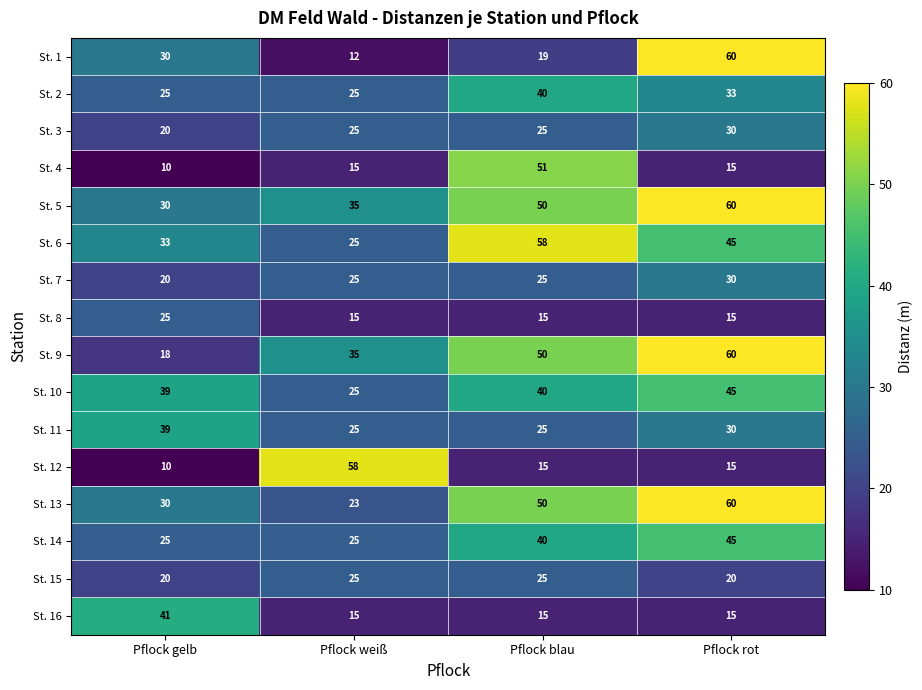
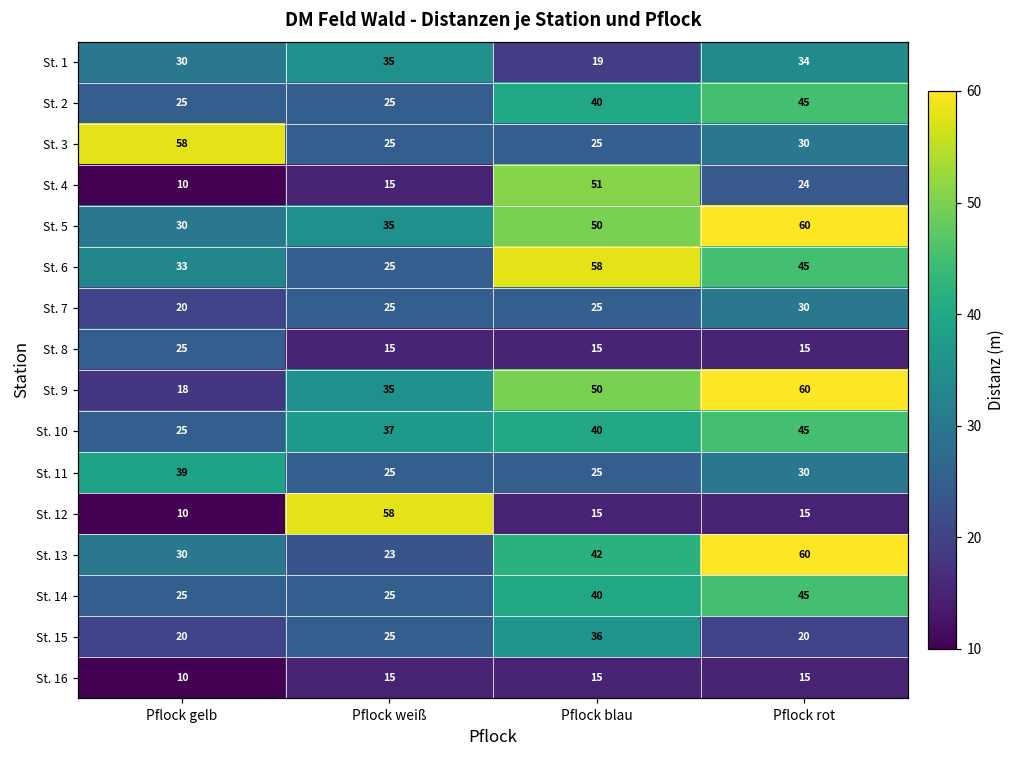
St. 1, Pflock weiß: 12 -> 35
St. 1, Pflock rot: 60 -> 34
St. 2, Pflock rot: 33 -> 45
St. 3, Pflock gelb: 20 -> 58
St. 4, Pflock rot: 15 -> 24
St. 10, Pflock gelb: 39 -> 25
St. 10, Pflock weiß: 25 -> 37
St. 13, Pflock blau: 50 -> 42
St. 15, Pflock blau: 25 -> 36
St. 16, Pflock gelb: 41 -> 10
